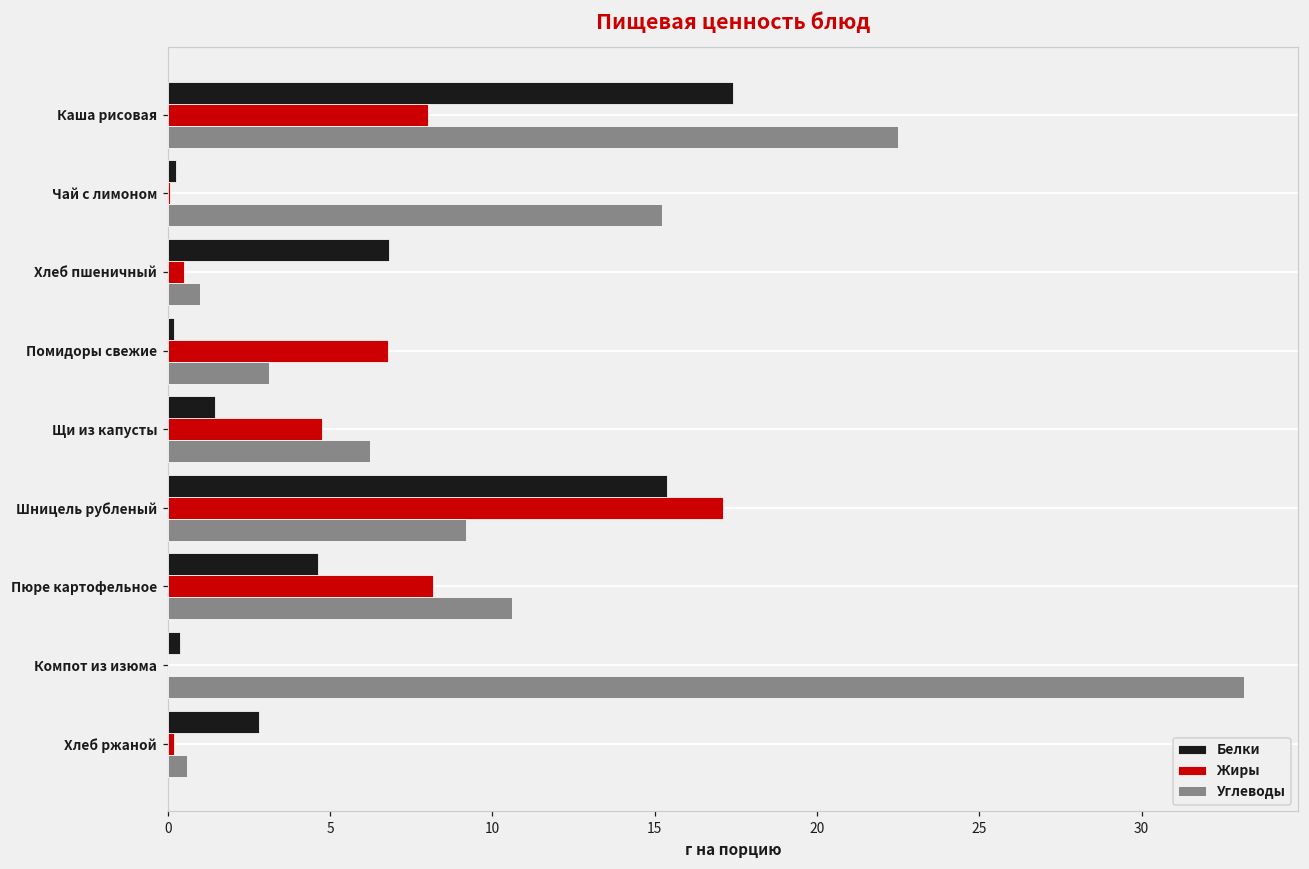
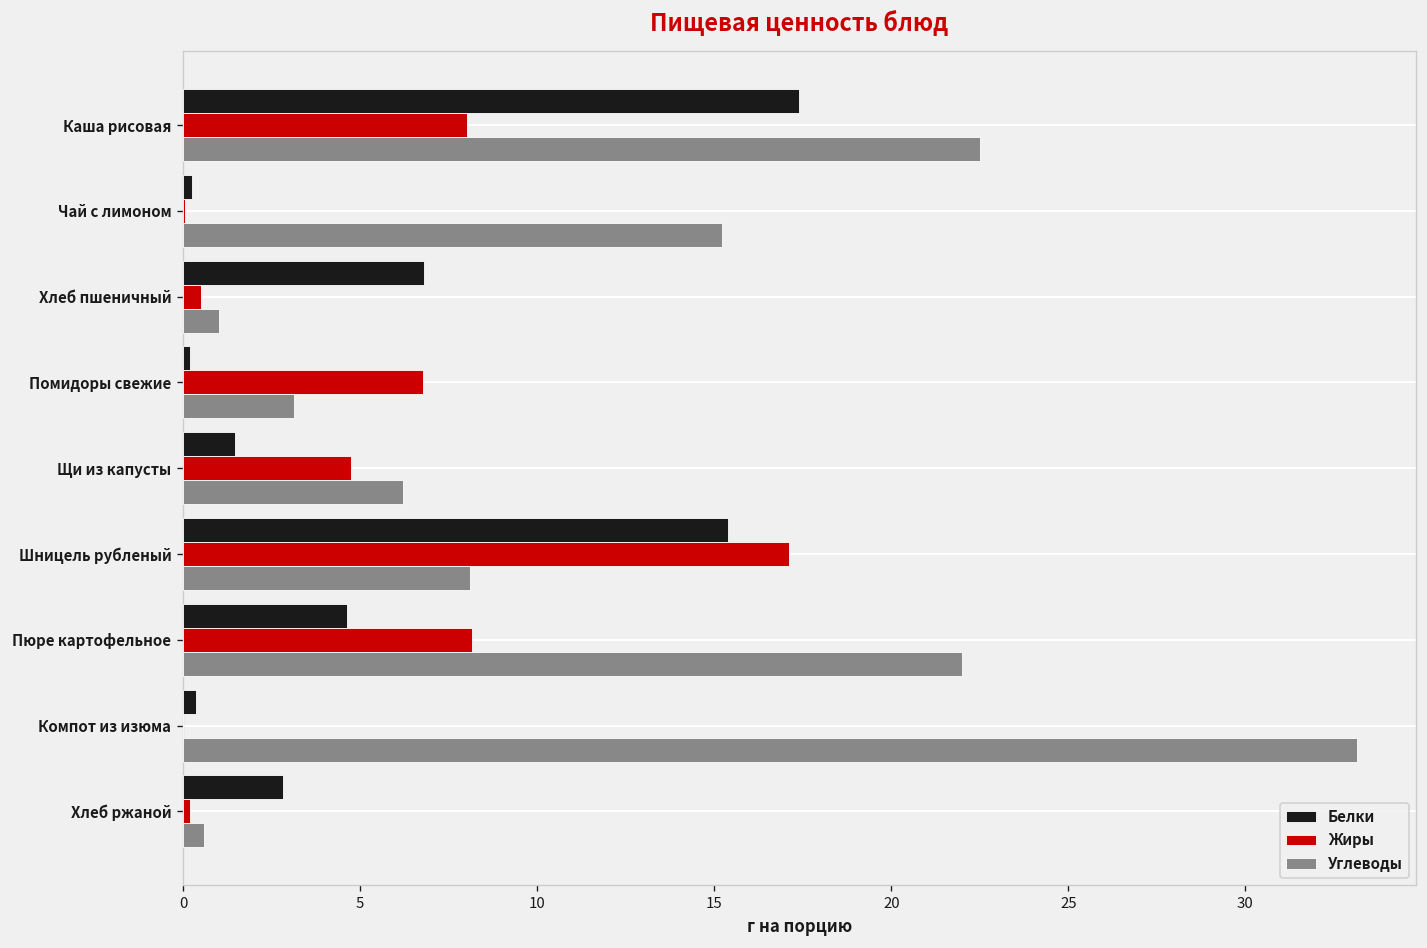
Углеводы, Шницель рубленый: 9.2 -> 8.1
Углеводы, Пюре картофельное: 10.6 -> 22.0
